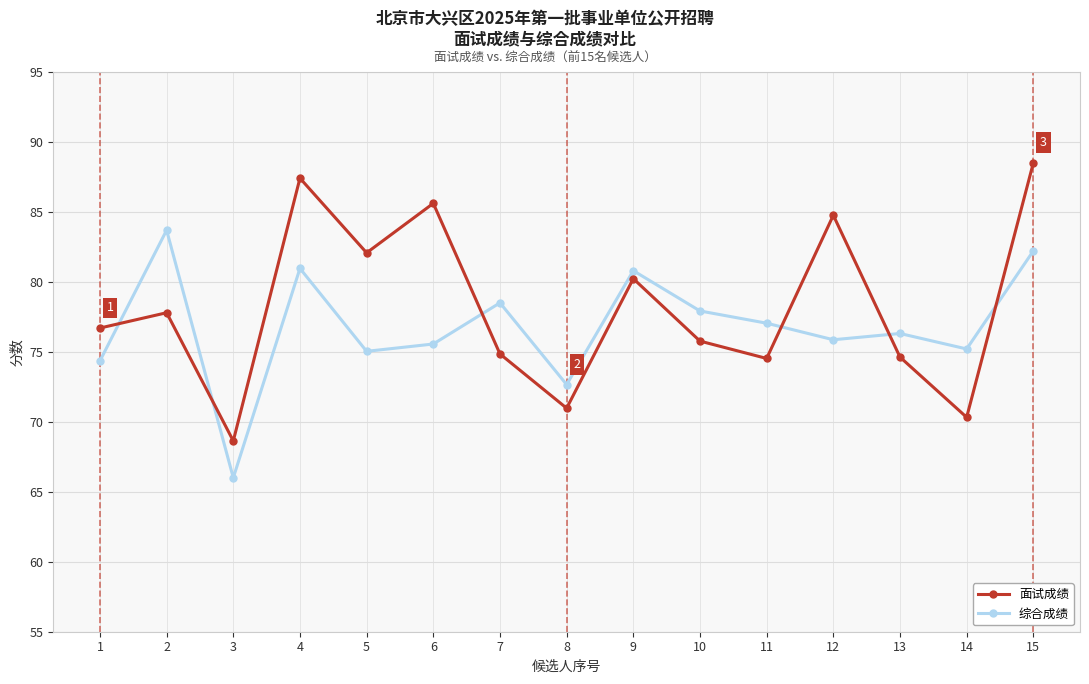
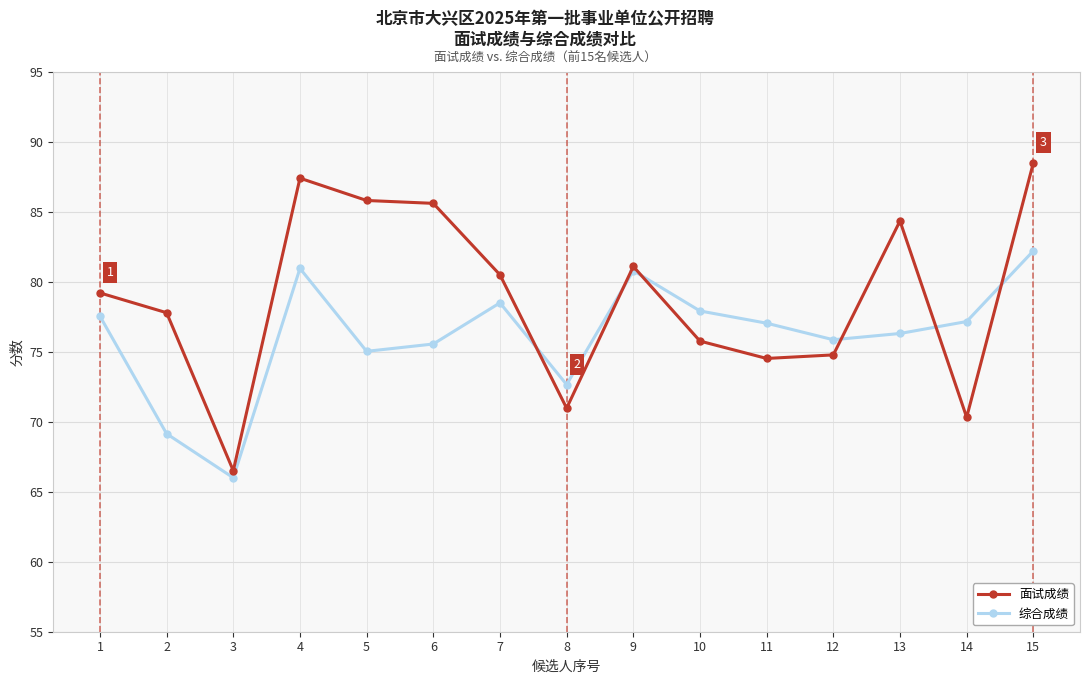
面试成绩, 1: 76.7 -> 79.2
综合成绩, 1: 74.4 -> 77.5
综合成绩, 2: 83.7 -> 69.1
面试成绩, 3: 68.6 -> 66.5
面试成绩, 5: 82.1 -> 85.8
面试成绩, 7: 74.9 -> 80.5
面试成绩, 9: 80.2 -> 81.1
面试成绩, 12: 84.8 -> 74.8
面试成绩, 13: 74.6 -> 84.4
综合成绩, 14: 75.2 -> 77.2
